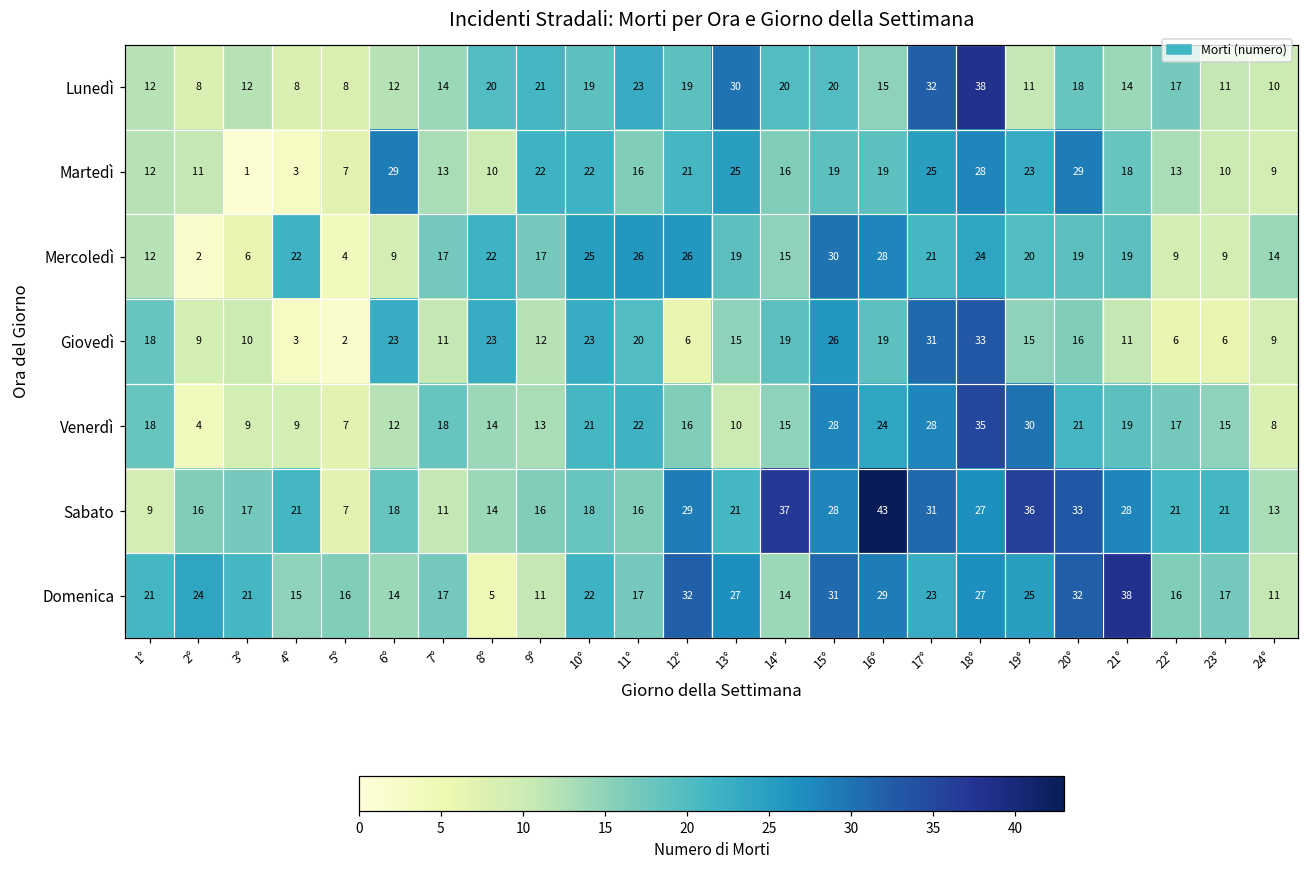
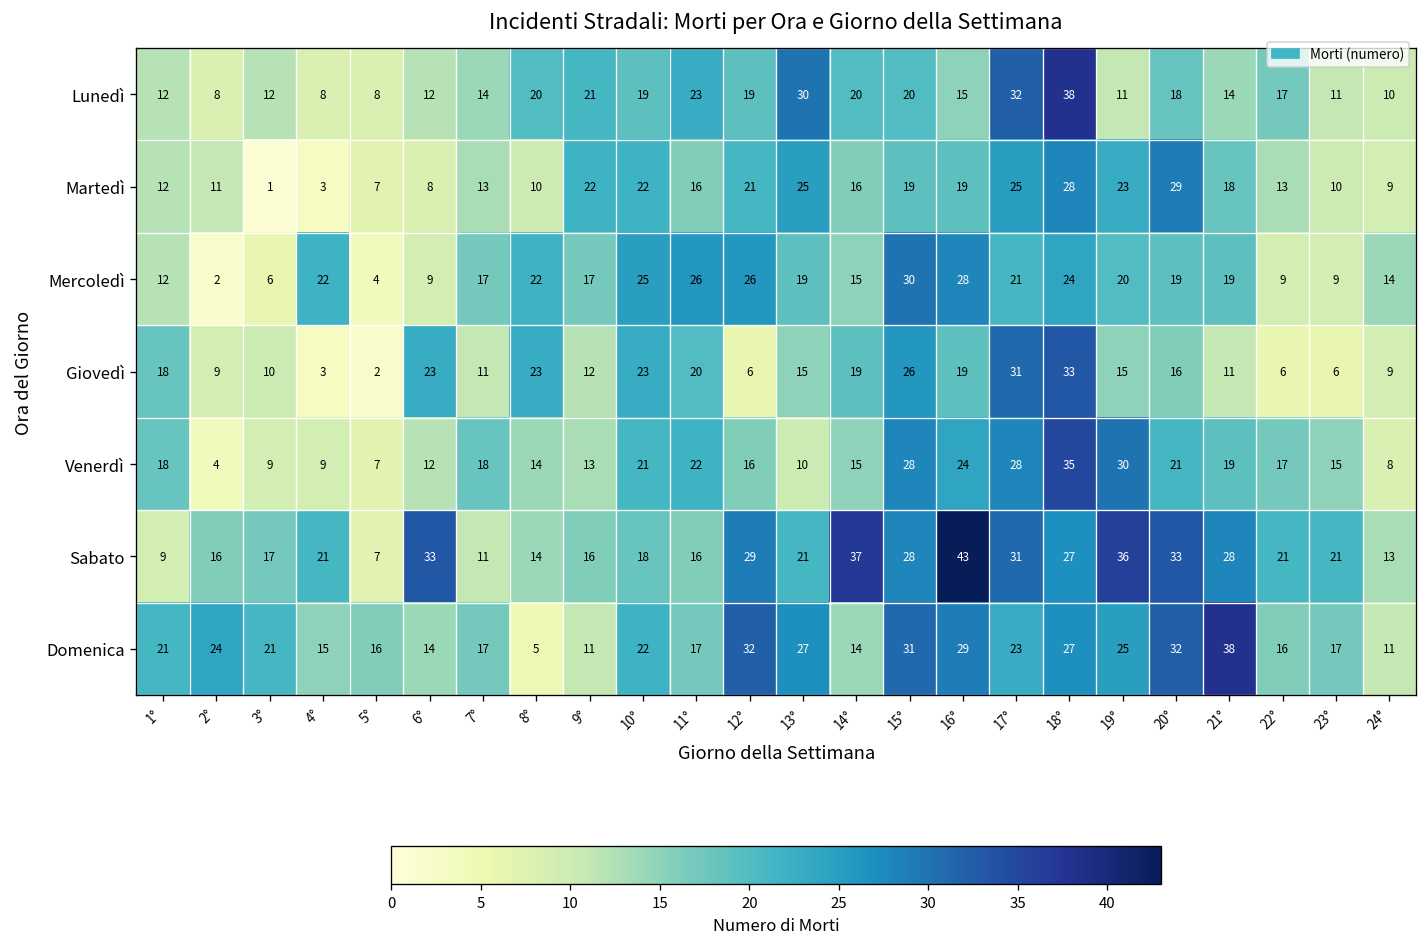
Martedì, 6°: 29 -> 8
Sabato, 6°: 18 -> 33
